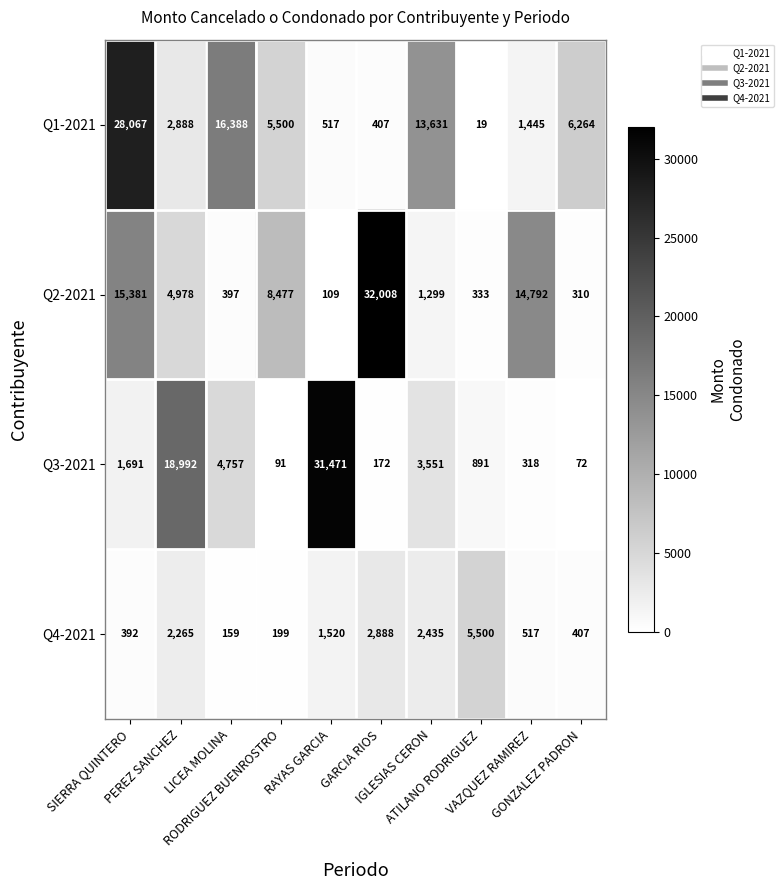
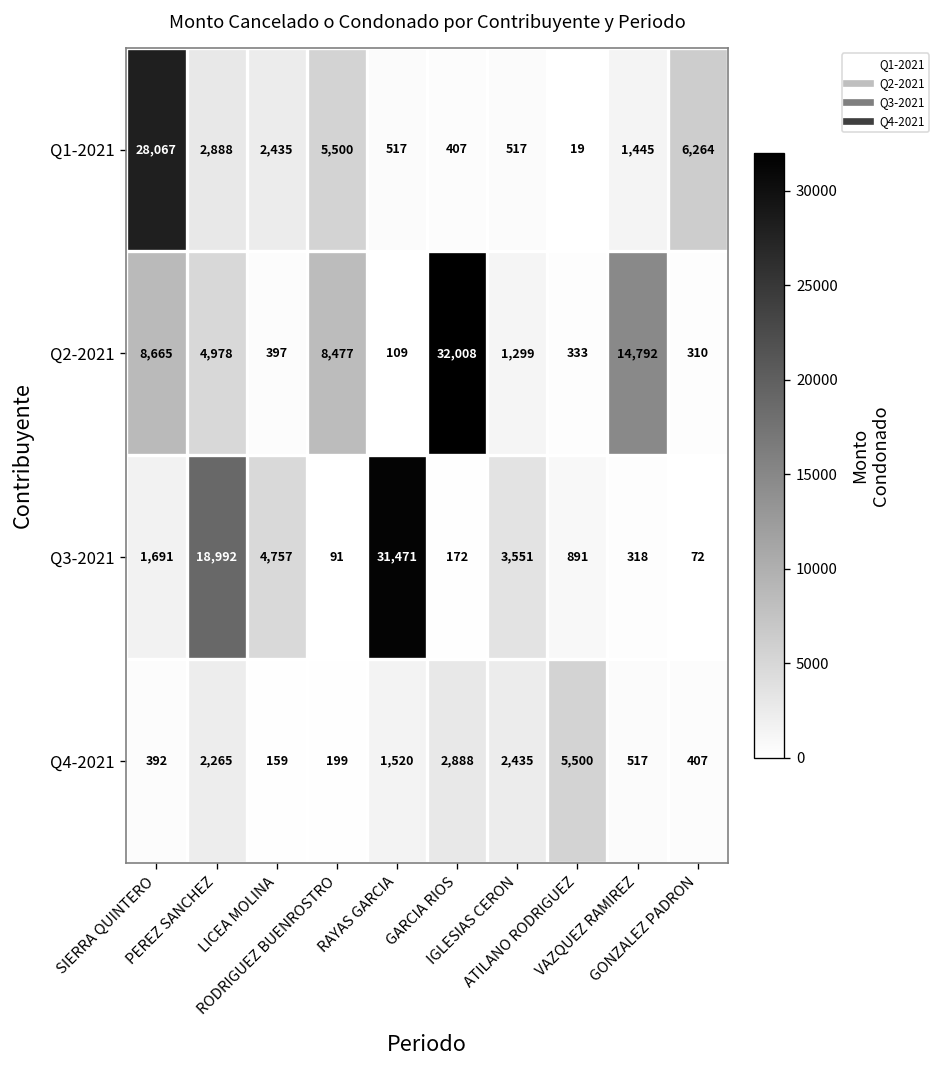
Q1-2021, LICEA MOLINA: 16,388 -> 2,435
Q1-2021, IGLESIAS CERON: 13,631 -> 517
Q2-2021, SIERRA QUINTERO: 15,381 -> 8,665
